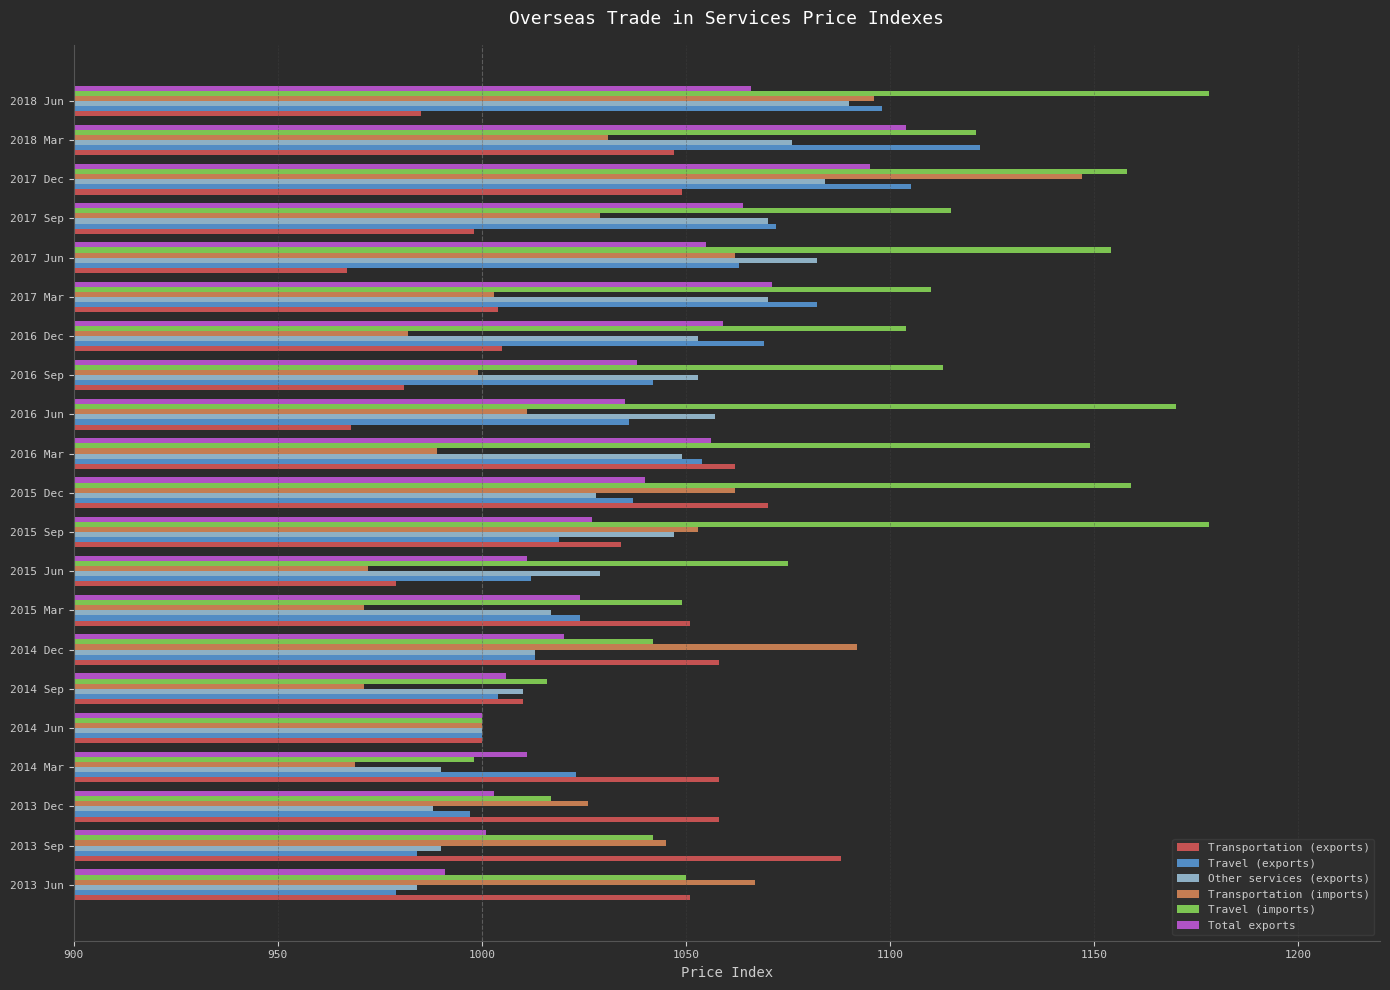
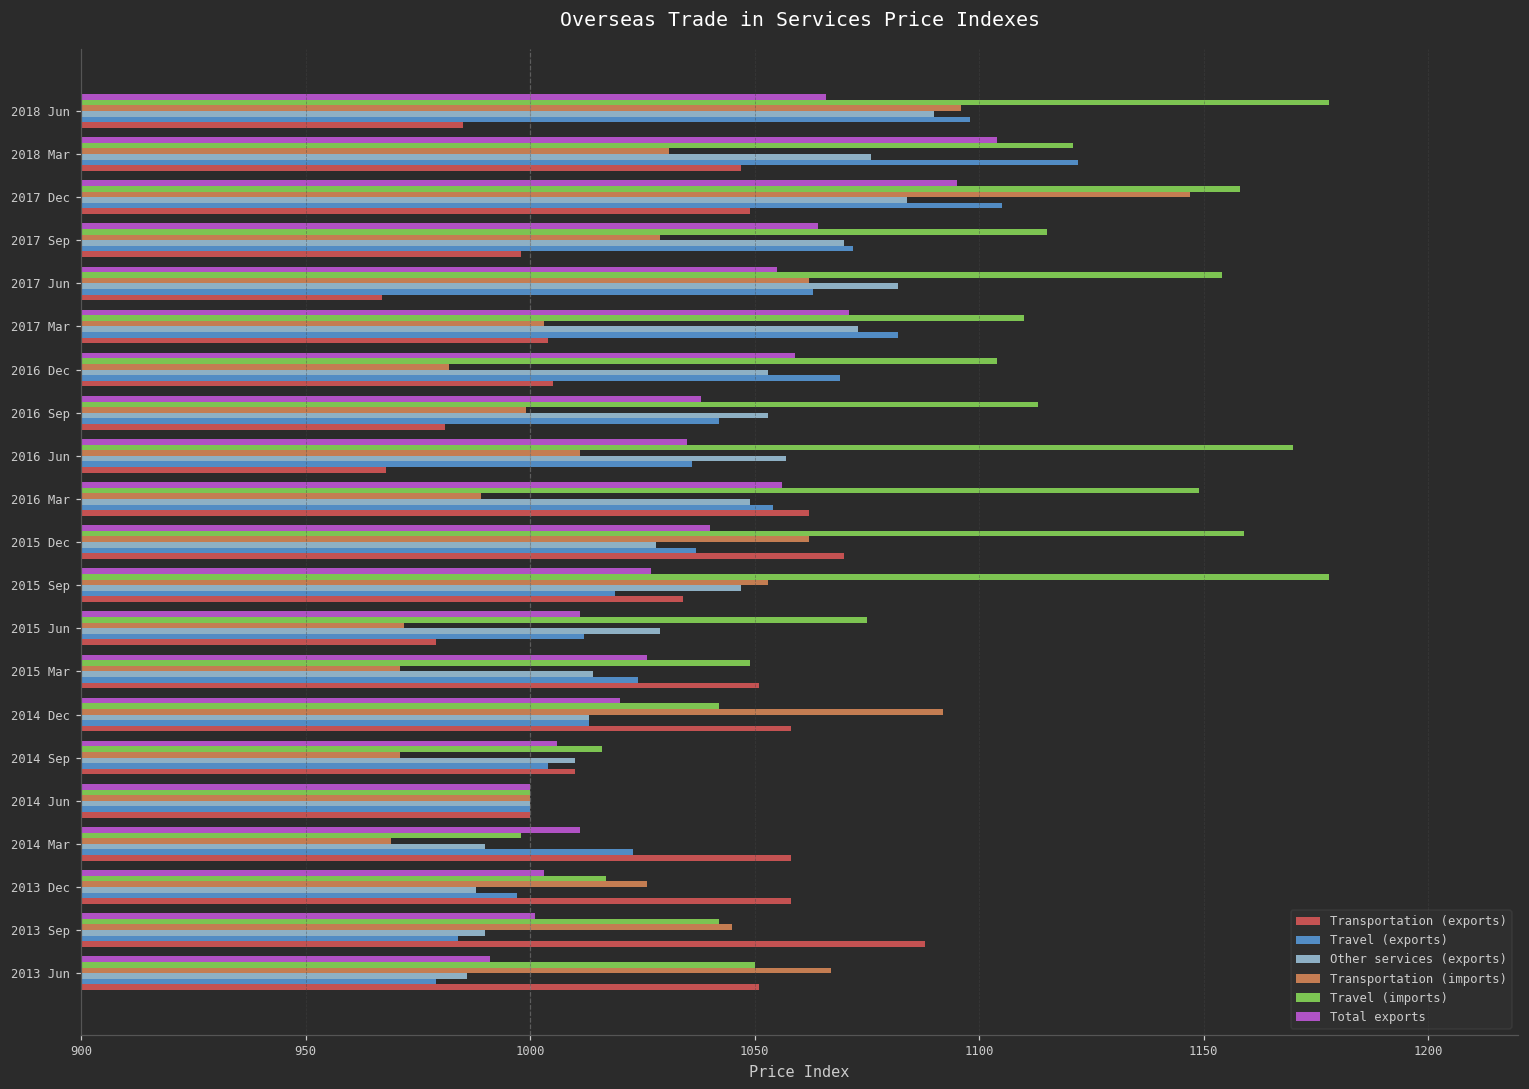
Other services (exports), 2017 Mar: 1070 -> 1073
Total exports, 2015 Mar: 1024 -> 1026
Other services (exports), 2015 Mar: 1017 -> 1014
Other services (exports), 2013 Jun: 984 -> 986
